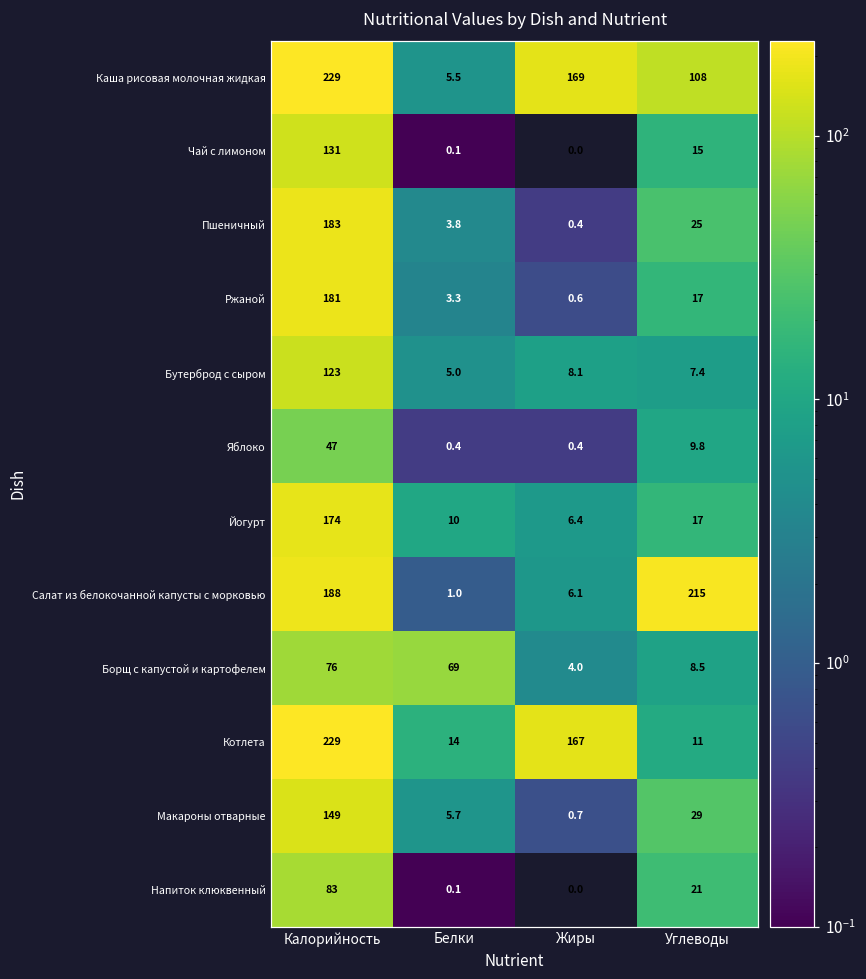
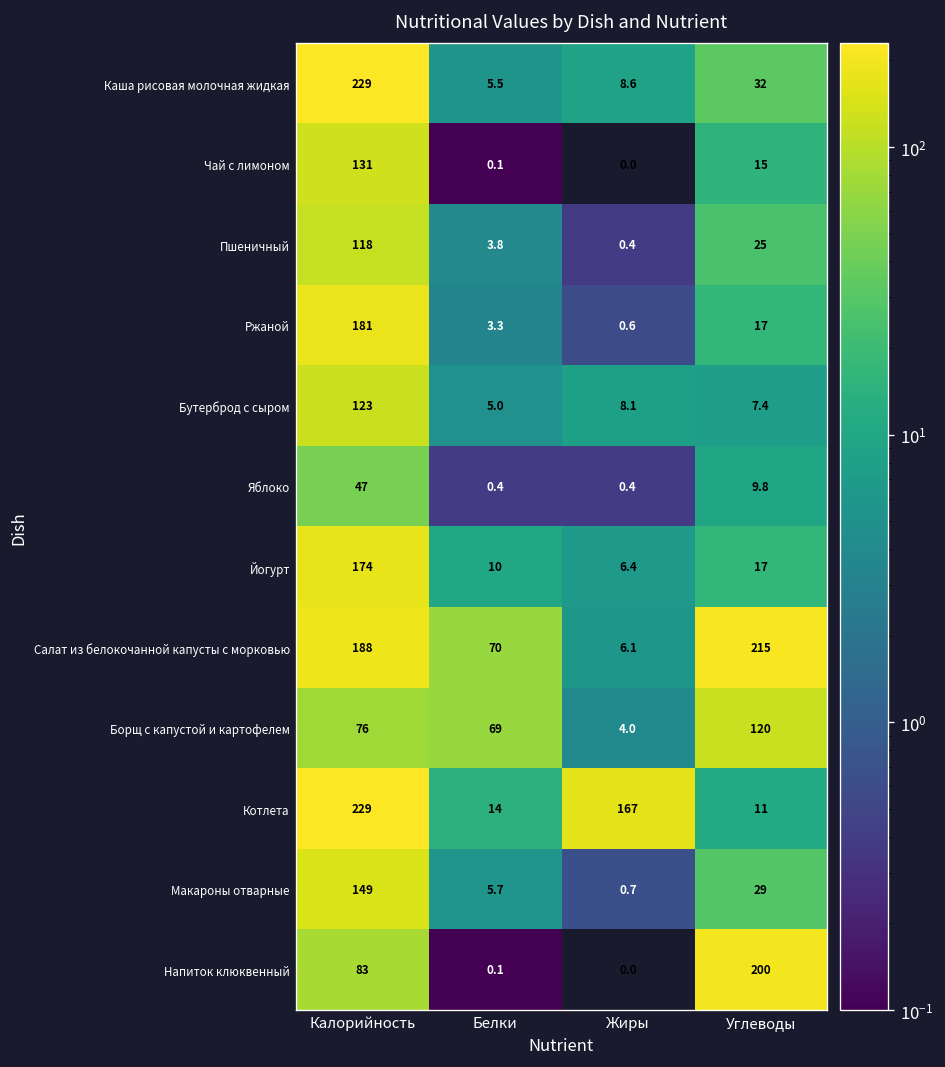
Каша рисовая молочная жидкая, Жиры: 169 -> 8.6
Каша рисовая молочная жидкая, Углеводы: 108 -> 32
Пшеничный, Калорийность: 183 -> 118
Салат из белокочанной капусты с морковью, Белки: 1.0 -> 70
Борщ с капустой и картофелем, Углеводы: 8.5 -> 120
Напиток клюквенный, Углеводы: 21 -> 200
